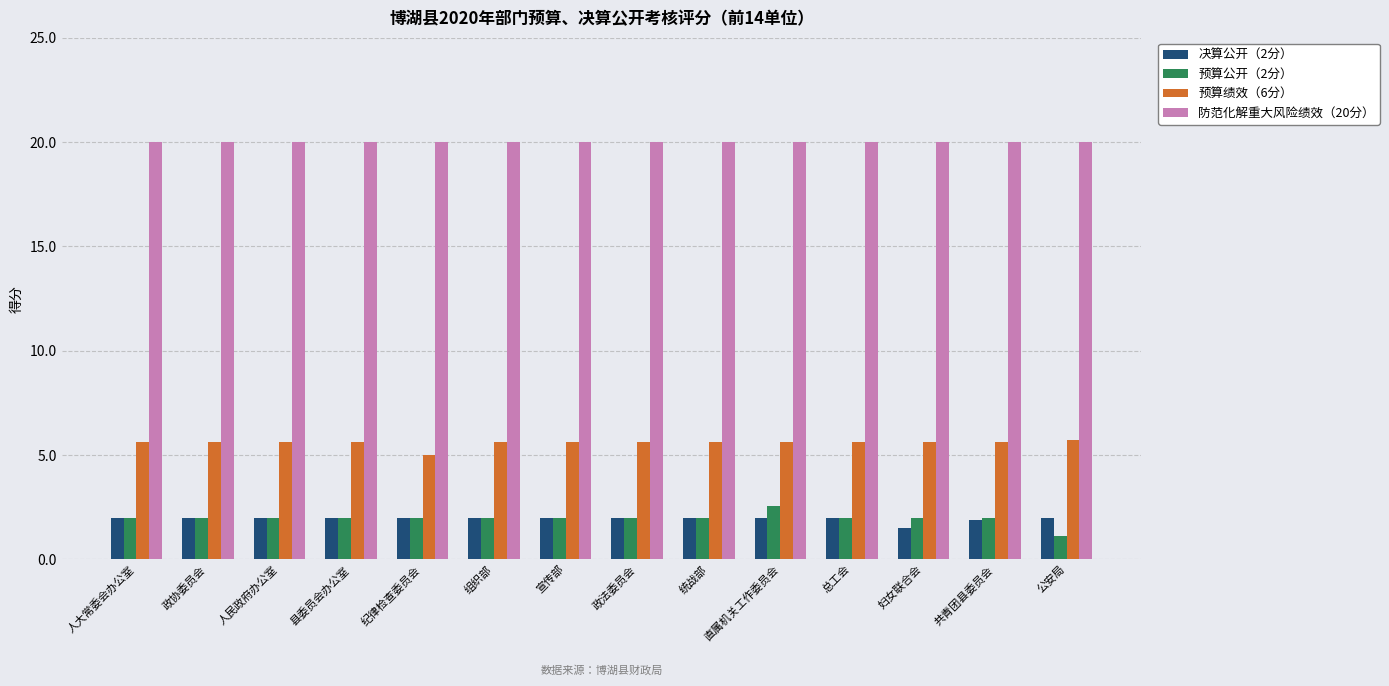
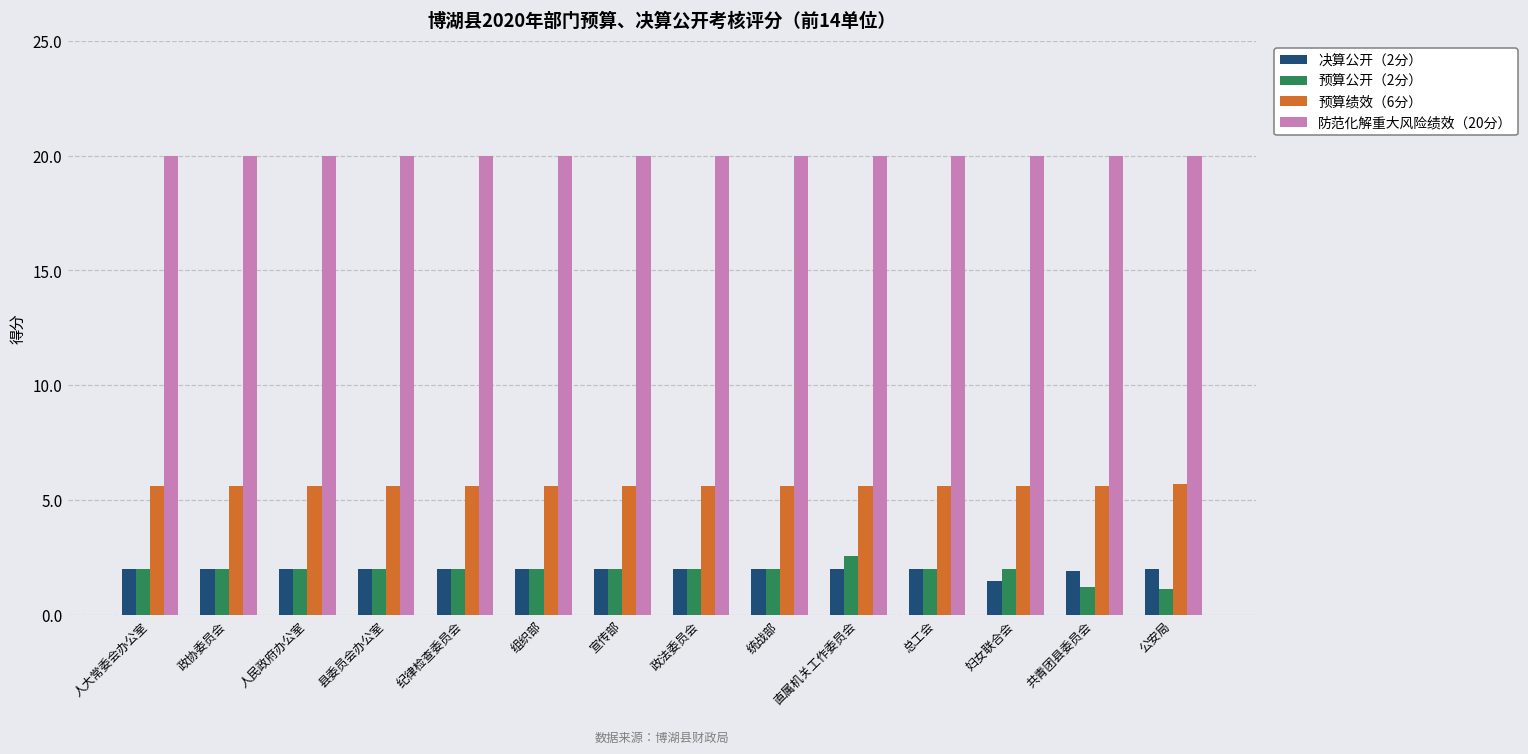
预算绩效（6分）, 纪律检查委员会: 5.0 -> 5.6
预算公开（2分）, 共青团县委员会: 2.0 -> 1.2
